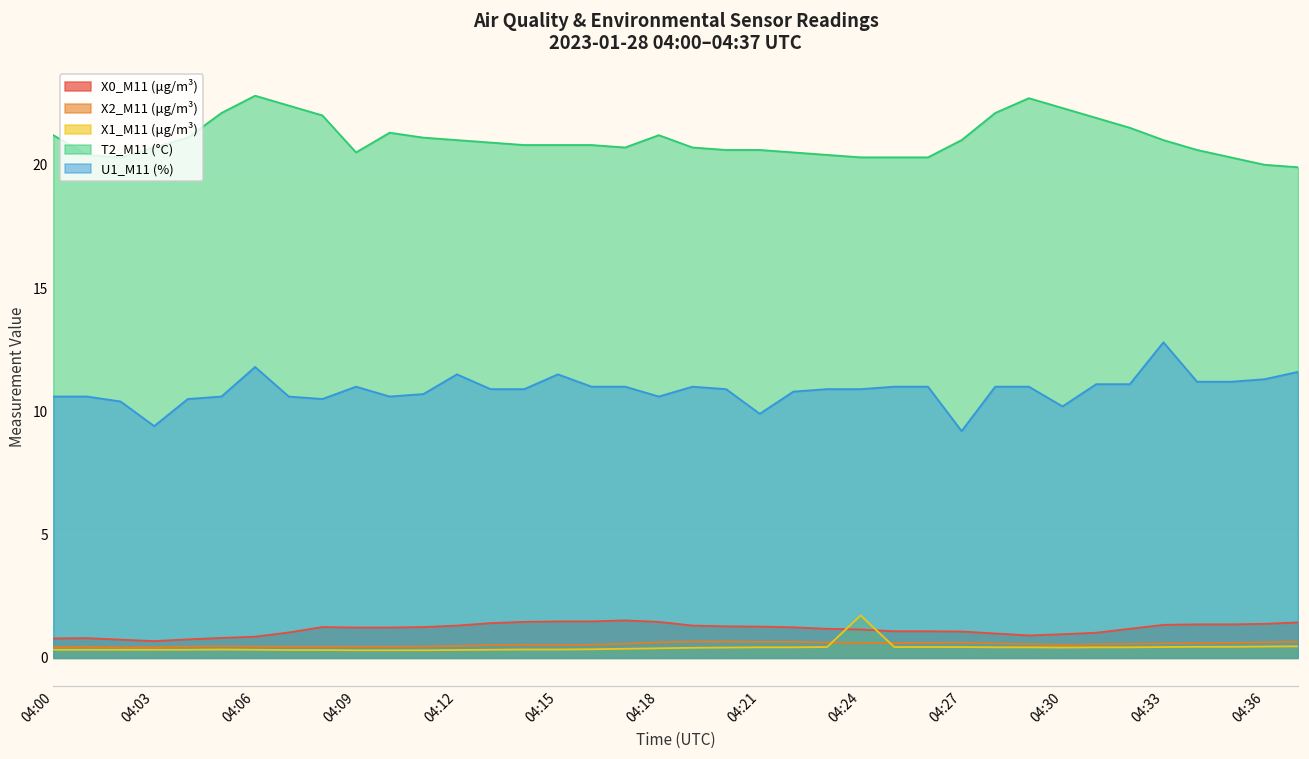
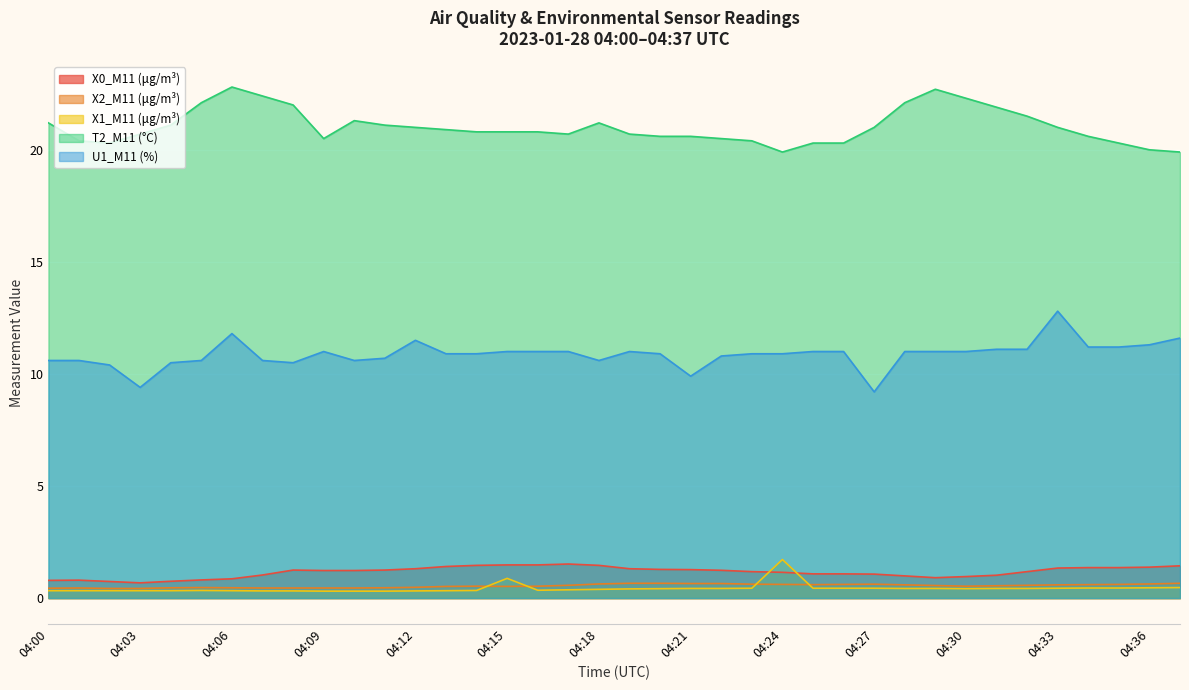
X1_M11 (μg/m³), 04:15: 0.3 -> 0.9
U1_M11 (%), 04:15: 11.5 -> 11.0
T2_M11 (°C), 04:24: 20.3 -> 19.9
U1_M11 (%), 04:30: 10.2 -> 11.0
